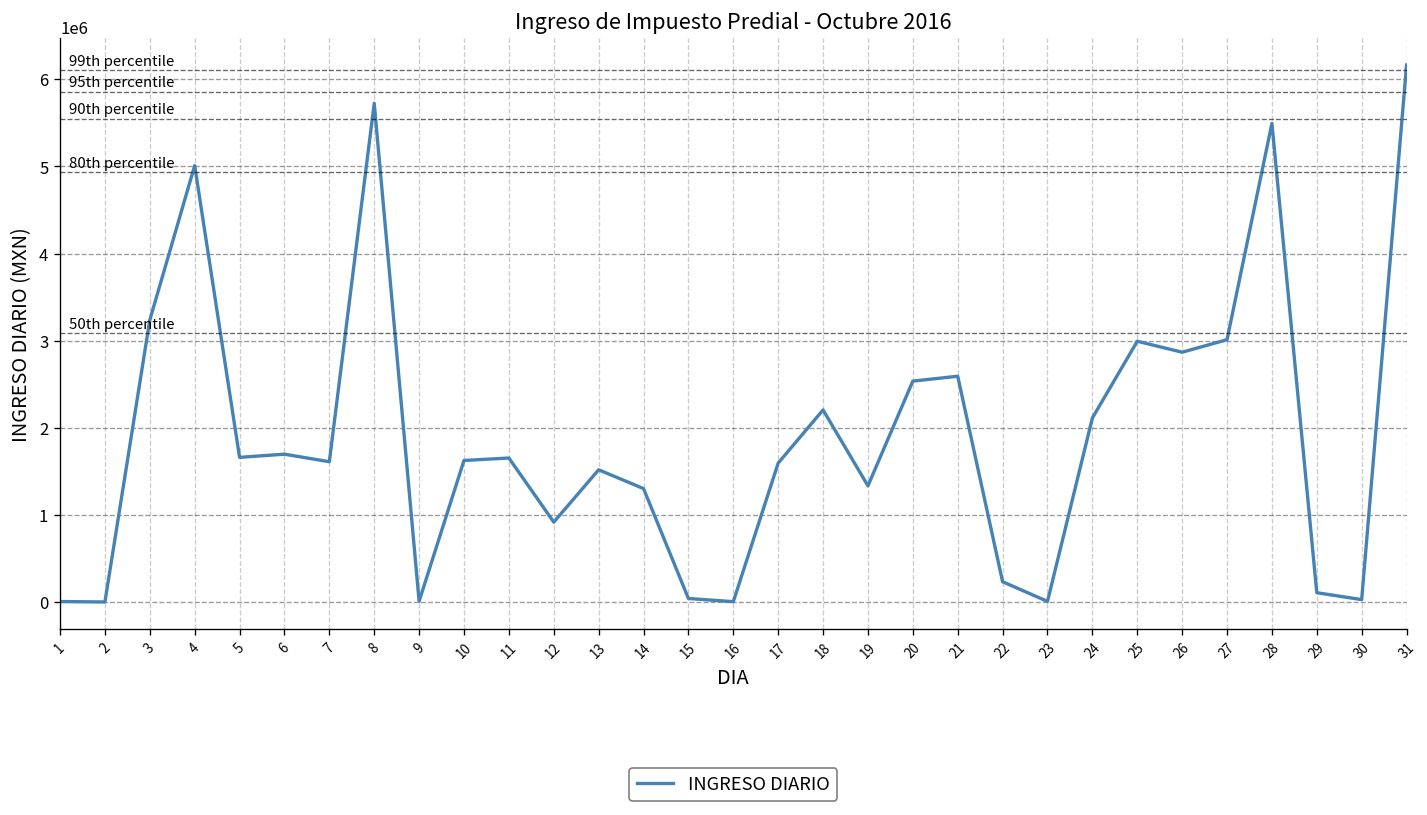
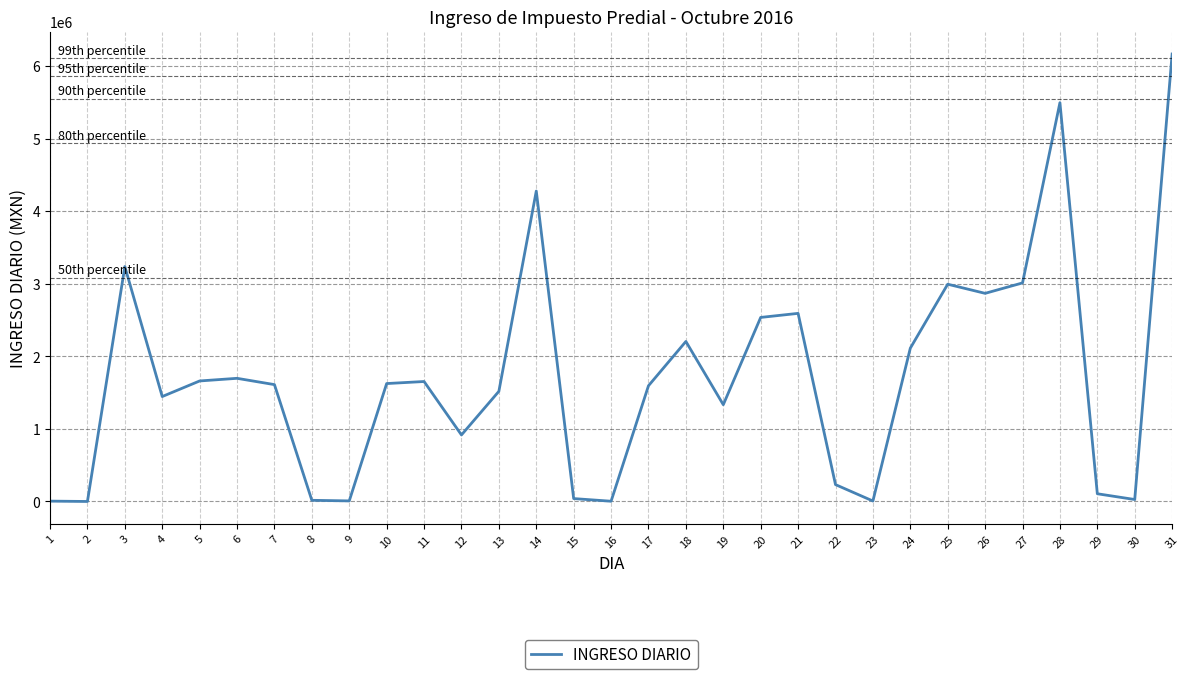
4: 5000000 -> 1400000
8: 5700000 -> 0
14: 1300000 -> 4300000
